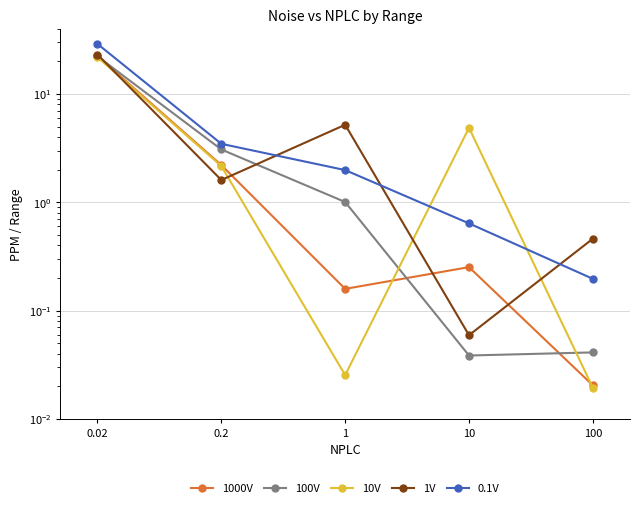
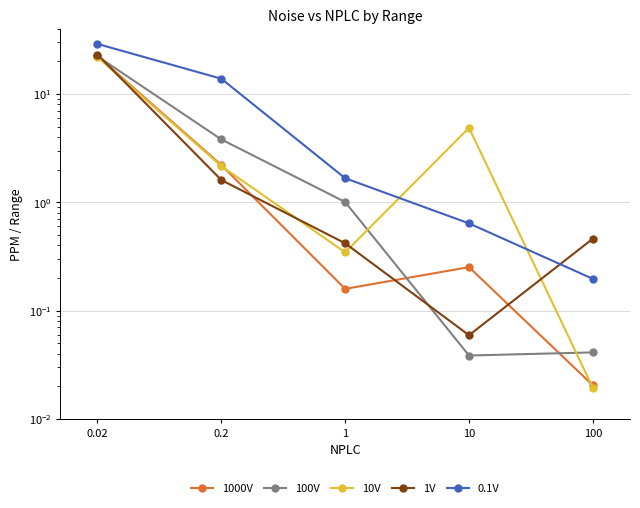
100V, 0.2: 3.1 -> 3.8
0.1V, 0.2: 3.5 -> 14
10V, 1: 0.025 -> 0.35
1V, 1: 5 -> 0.42
0.1V, 1: 2.0 -> 1.7
